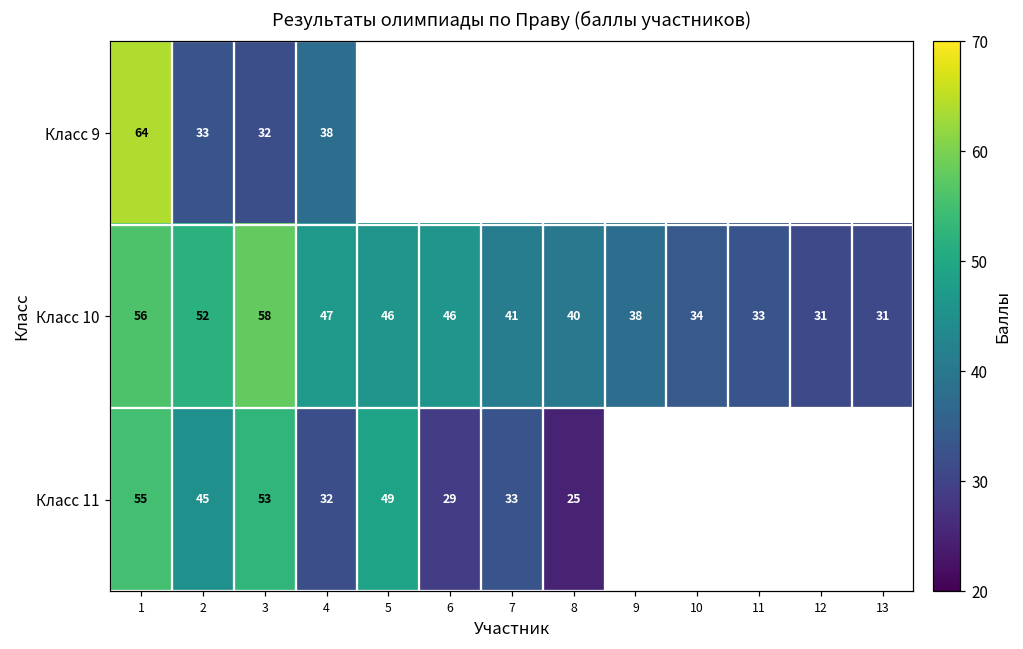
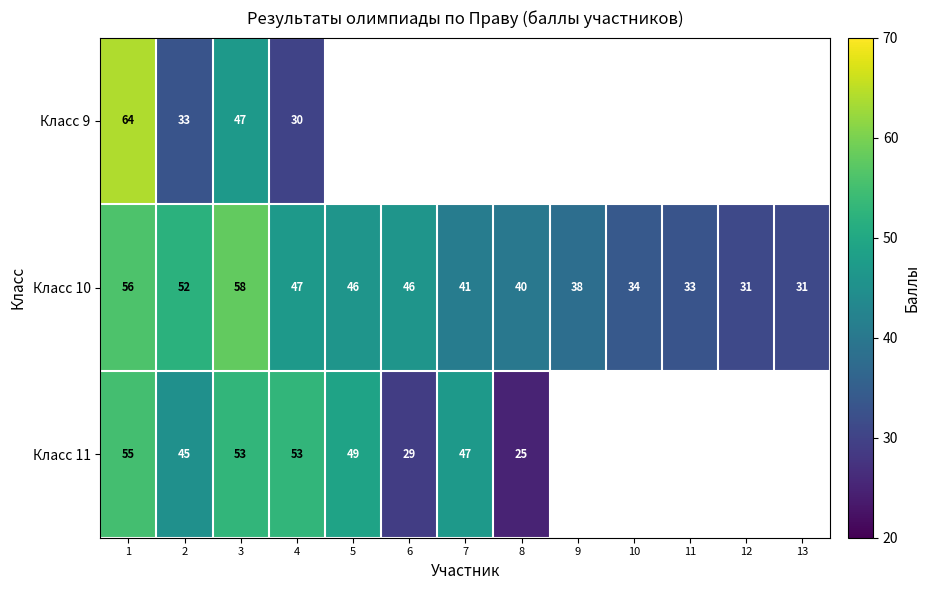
Класс 9, 3: 32 -> 47
Класс 9, 4: 38 -> 30
Класс 11, 4: 32 -> 53
Класс 11, 7: 33 -> 47
